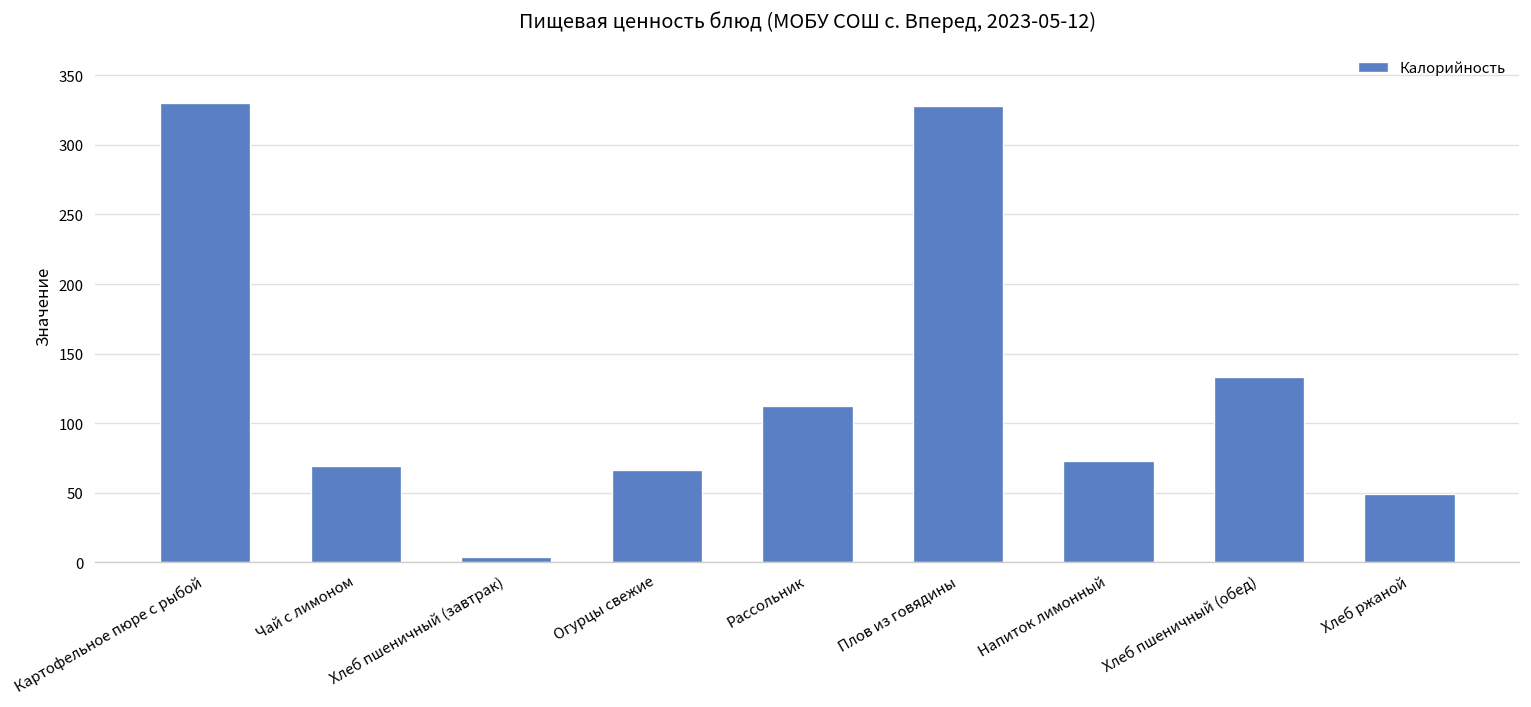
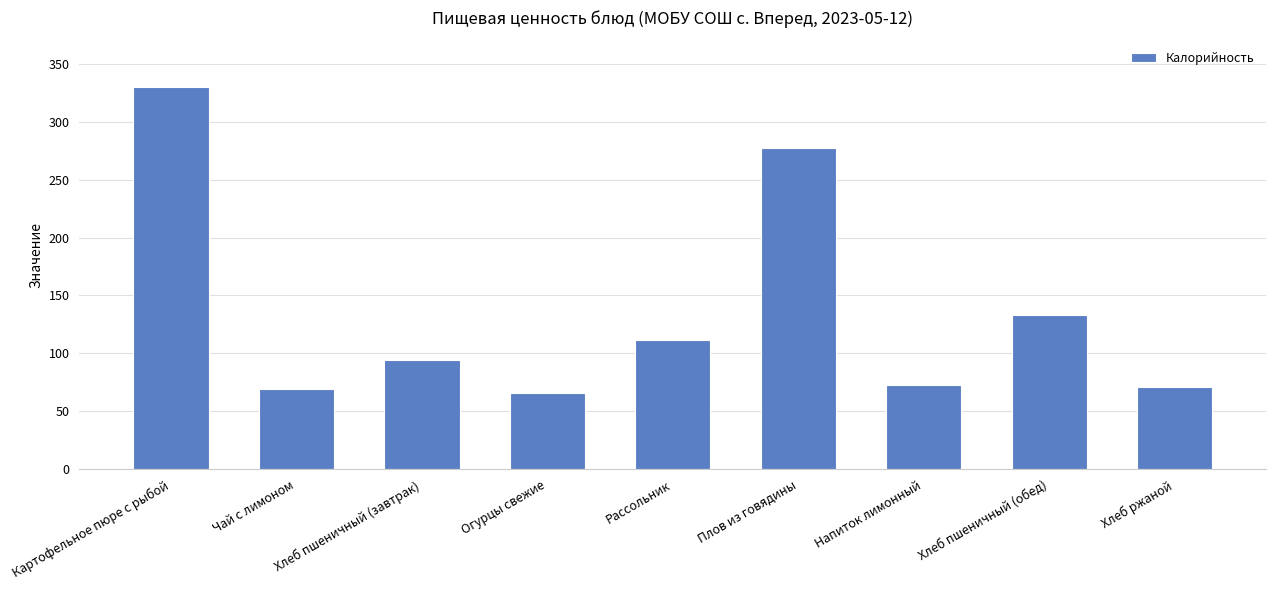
Хлеб пшеничный (завтрак): 4 -> 94
Плов из говядины: 328 -> 277
Хлеб ржаной: 49 -> 71
